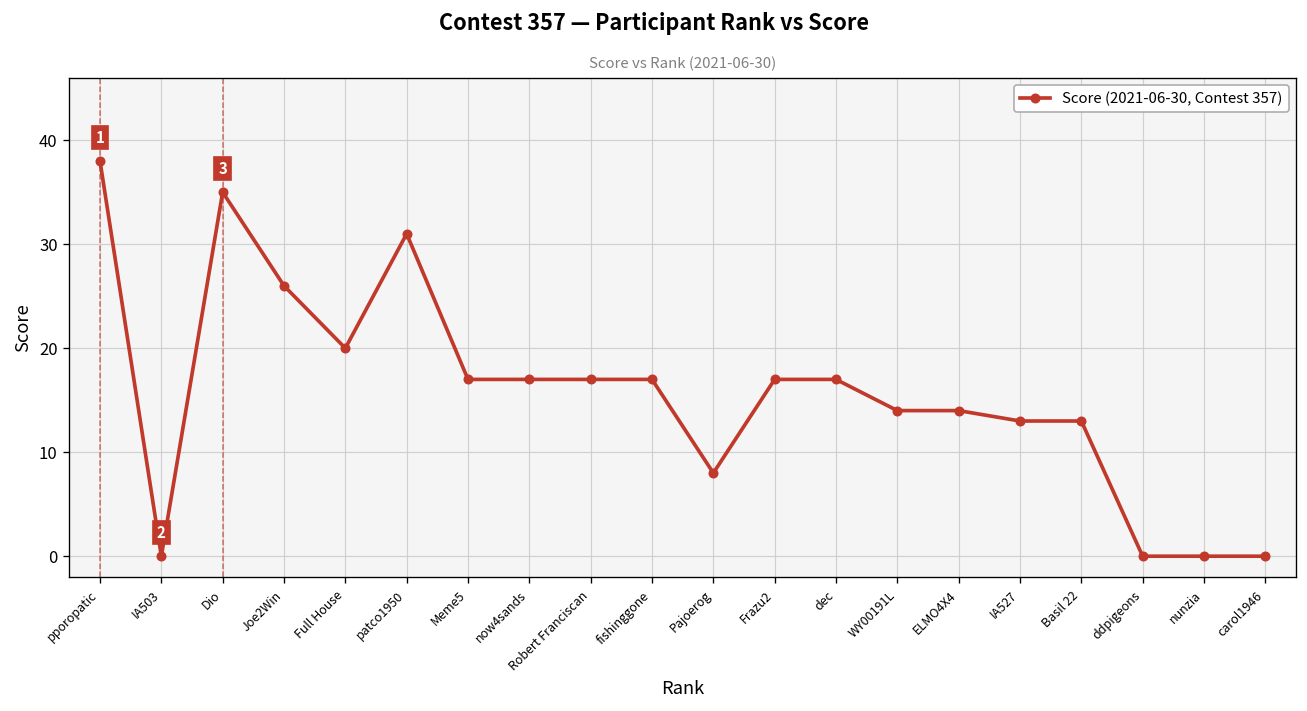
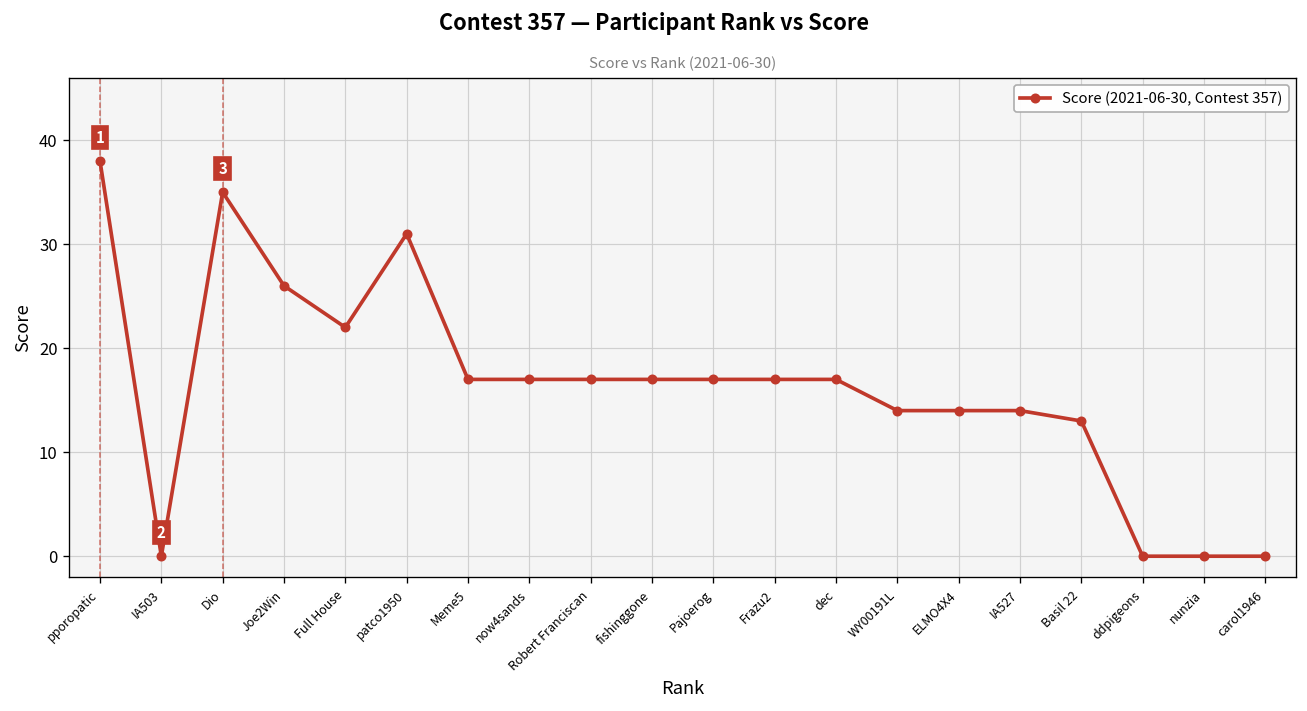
Full House: 20 -> 22
Pajoerog: 8 -> 17
IA527: 13 -> 14
